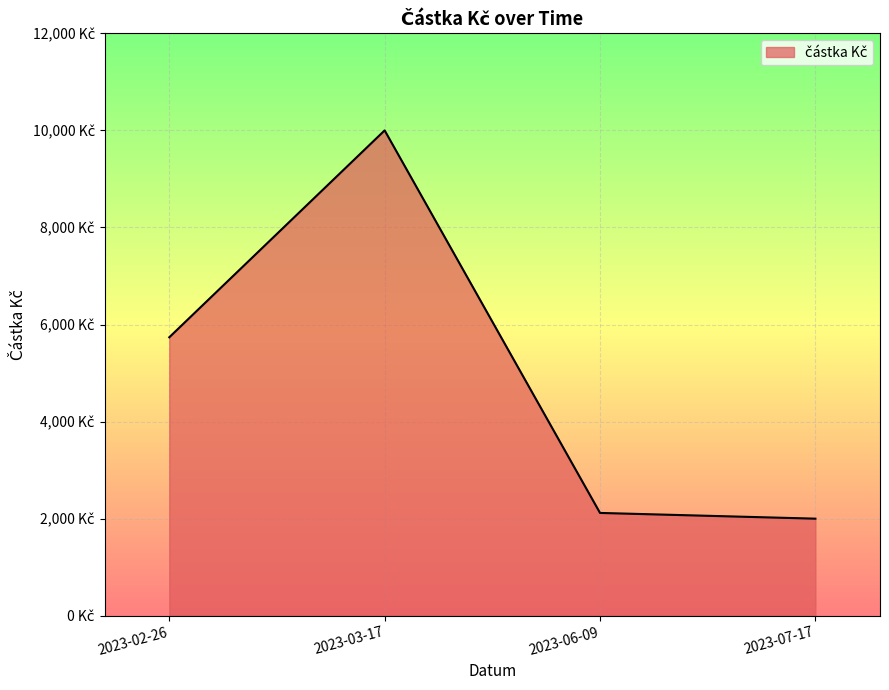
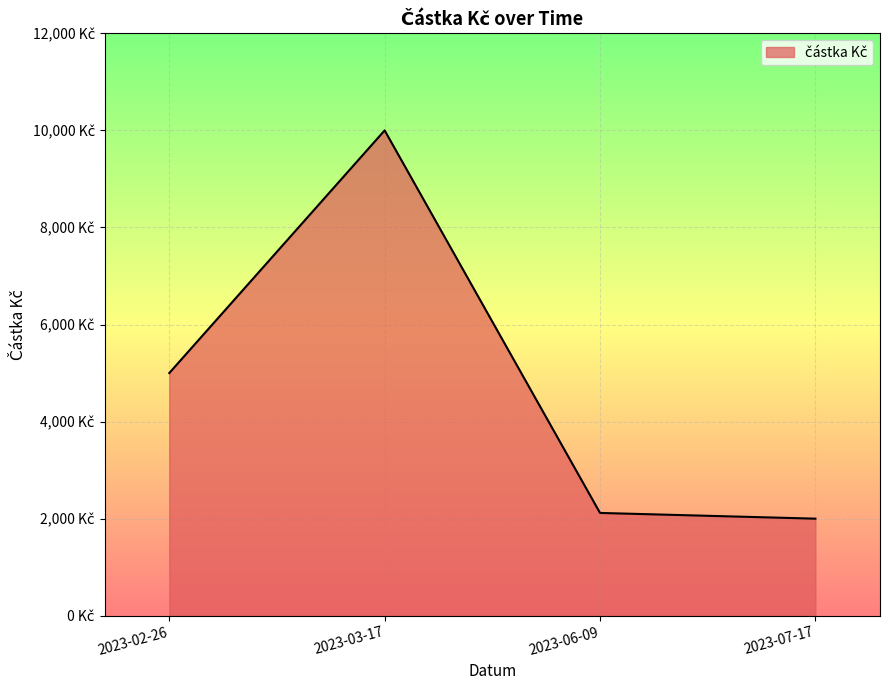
2023-02-26: 5,700 Kč -> 5,000 Kč
